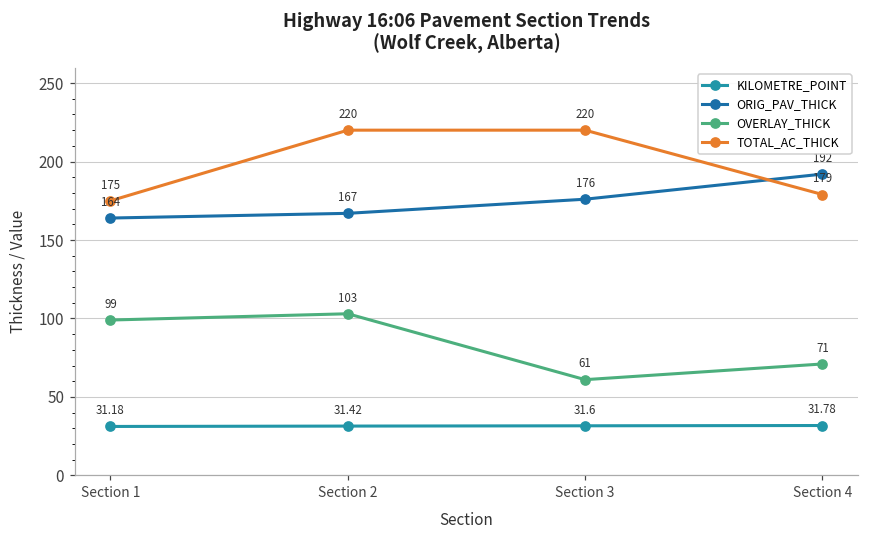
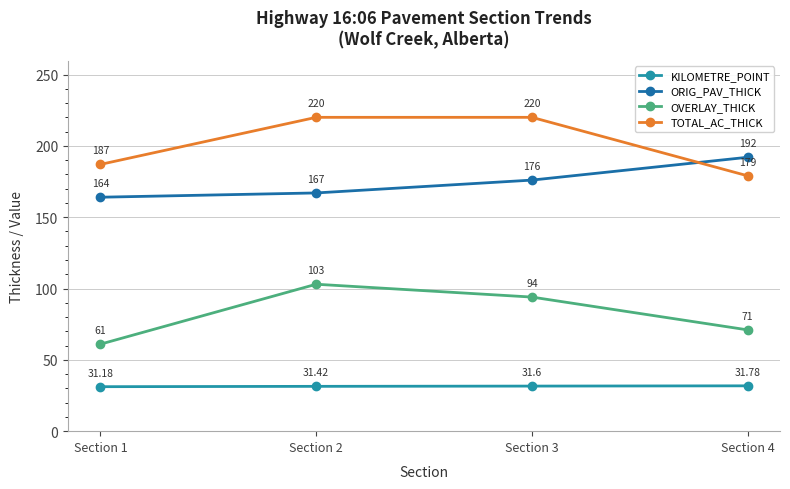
OVERLAY_THICK, Section 1: 99 -> 61
TOTAL_AC_THICK, Section 1: 175 -> 187
OVERLAY_THICK, Section 3: 61 -> 94
